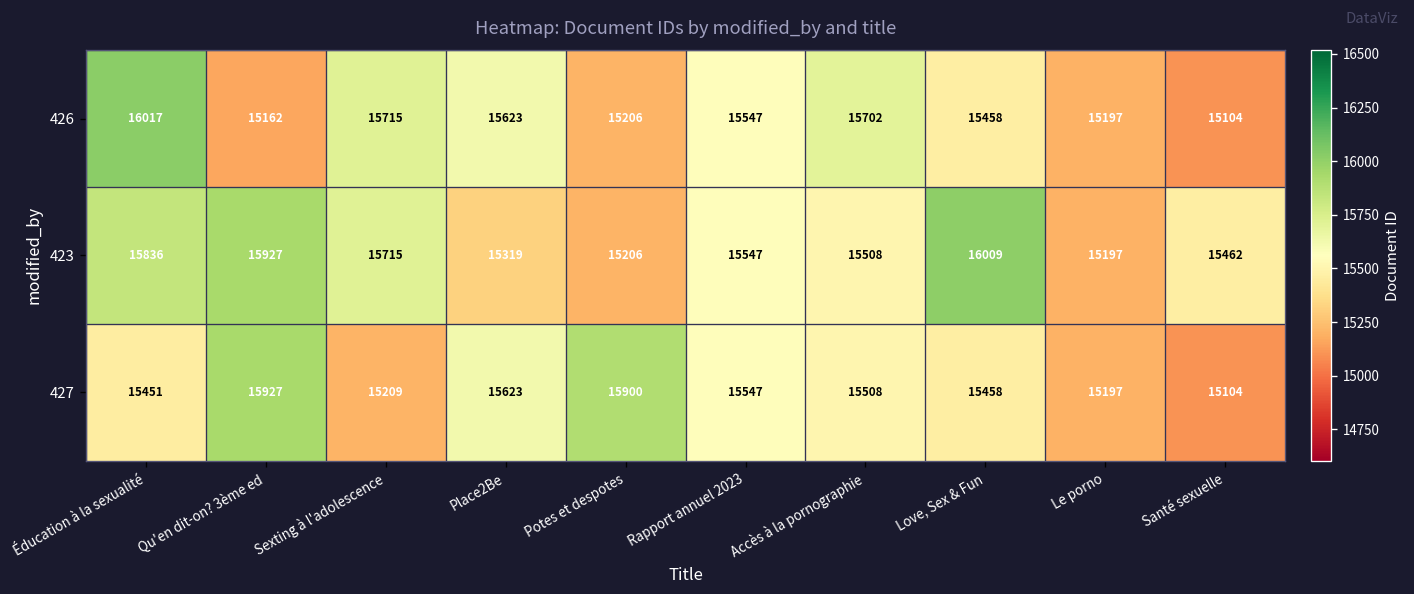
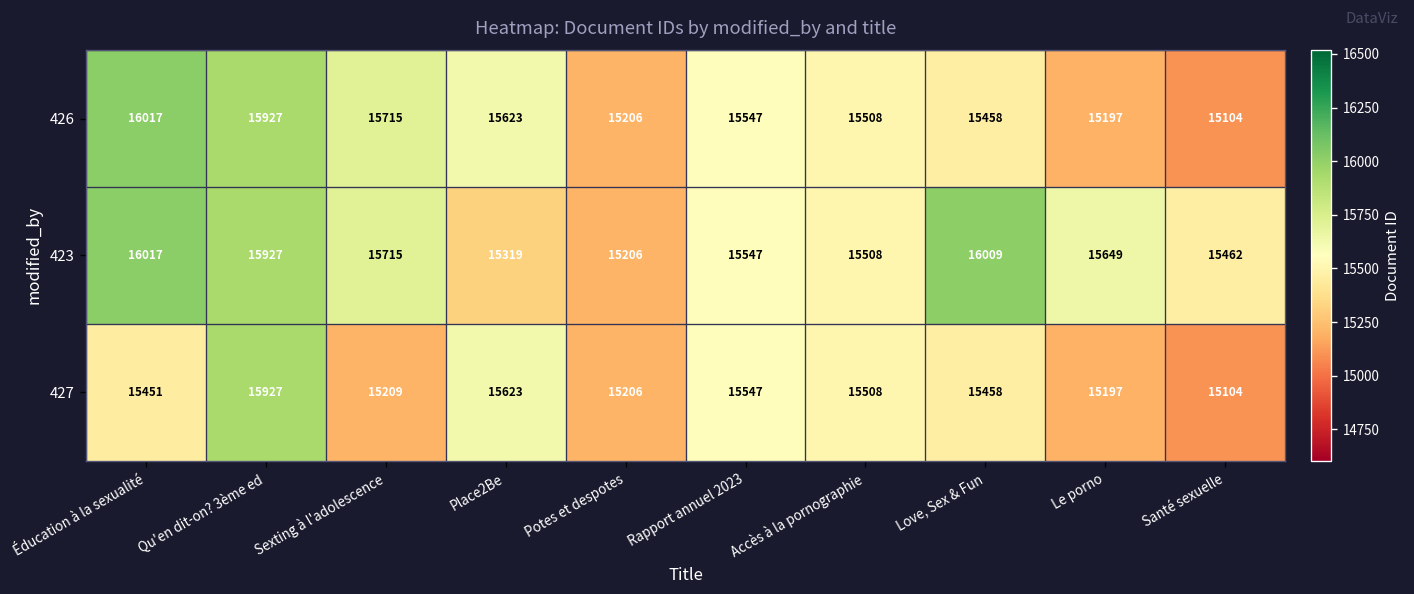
426, Qu'en dit-on? 3ème ed: 15162 -> 15927
426, Accès à la pornographie: 15702 -> 15508
423, Éducation à la sexualité: 15836 -> 16017
423, Le porno: 15197 -> 15649
427, Potes et despotes: 15900 -> 15206
